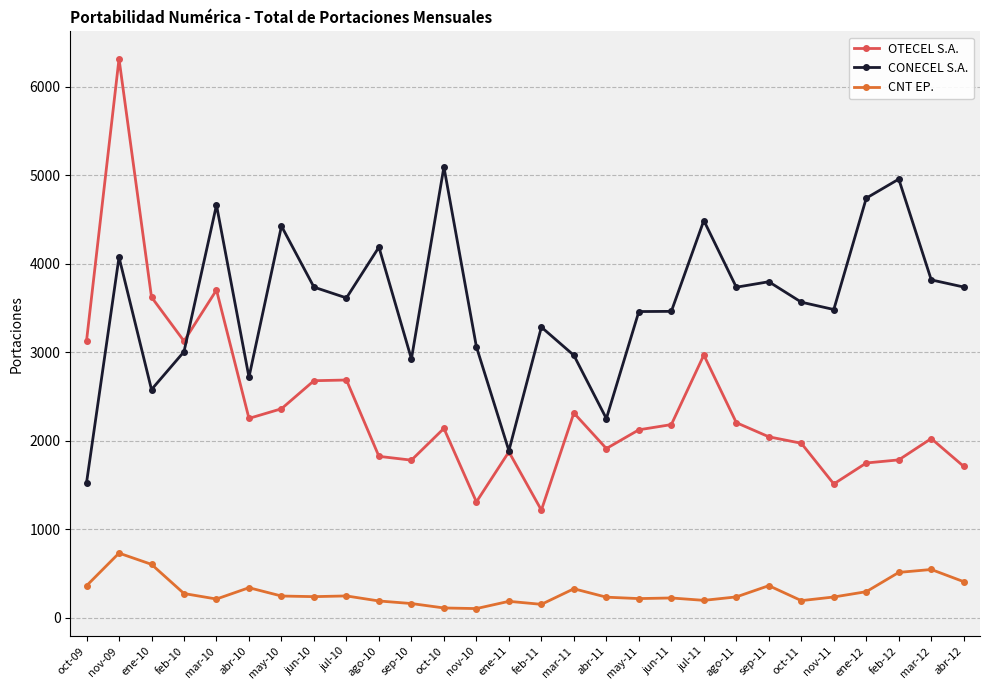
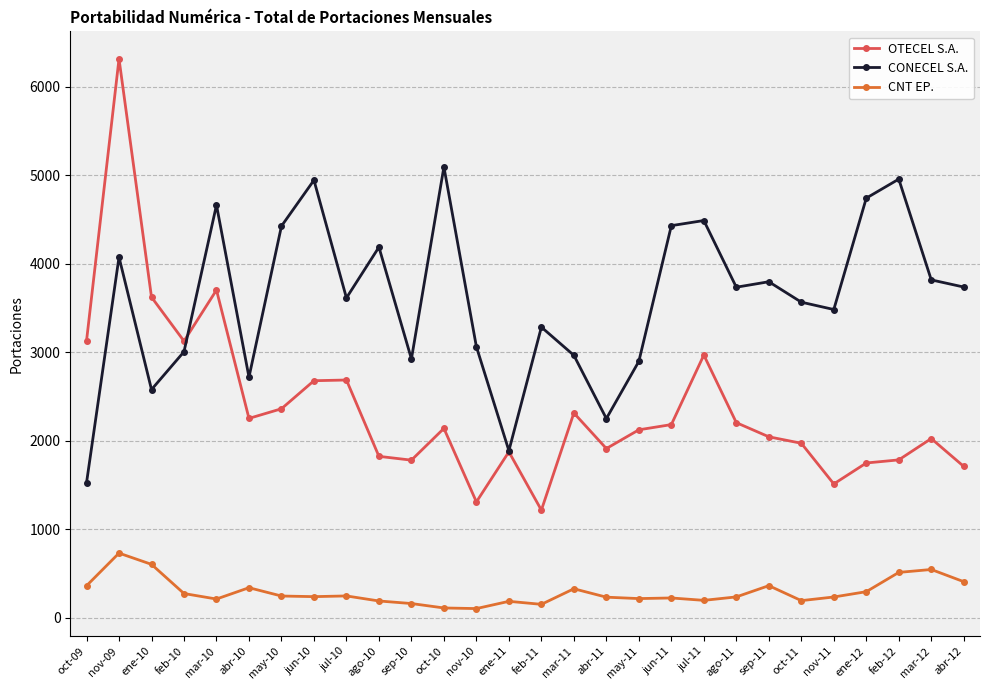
CONECEL S.A., jun-10: 3700 -> 4900
CONECEL S.A., may-11: 3500 -> 2900
CONECEL S.A., jun-11: 3500 -> 4400
